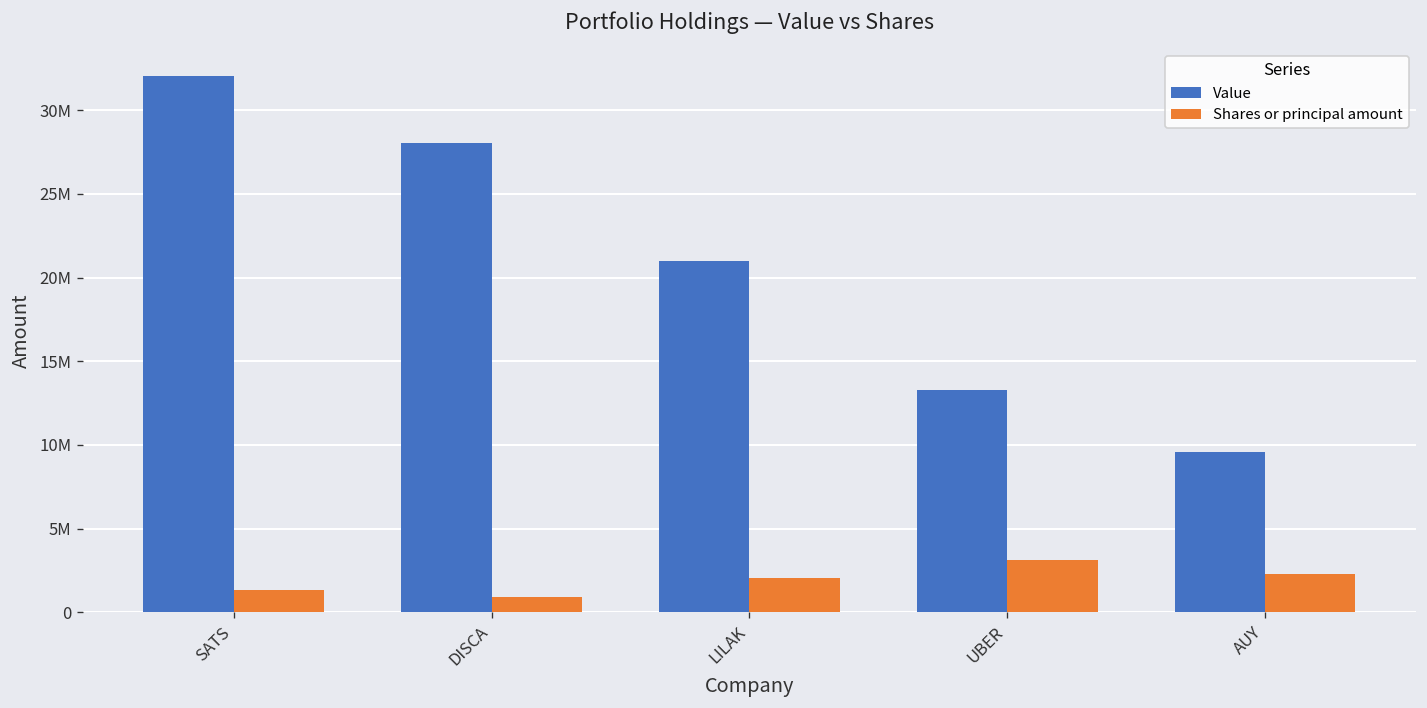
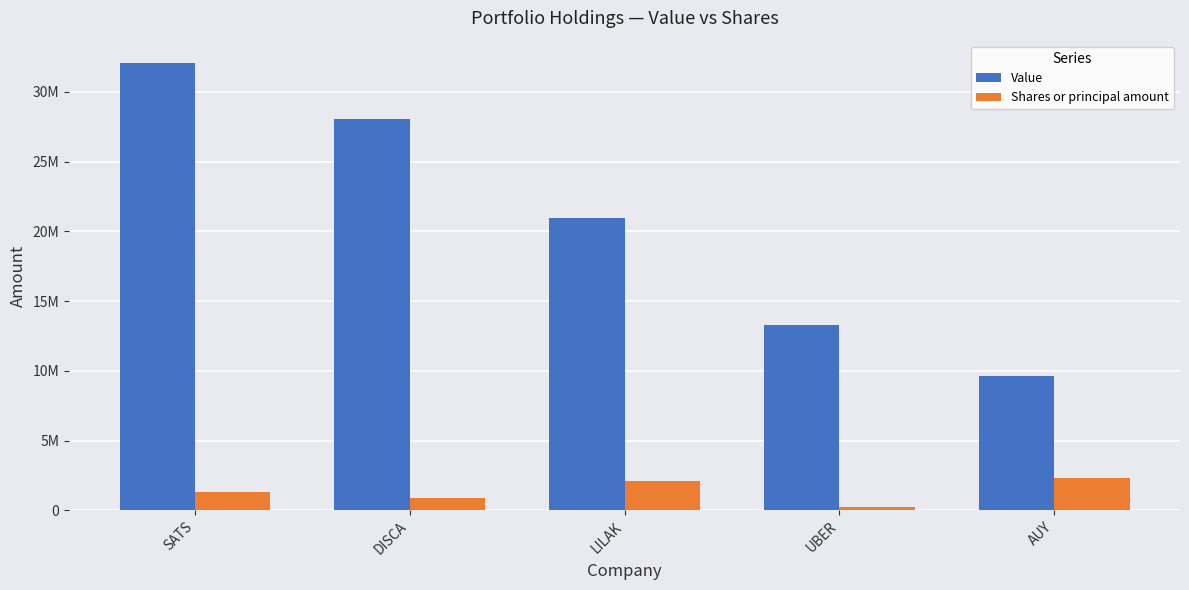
Shares or principal amount, UBER: 3100000 -> 300000
